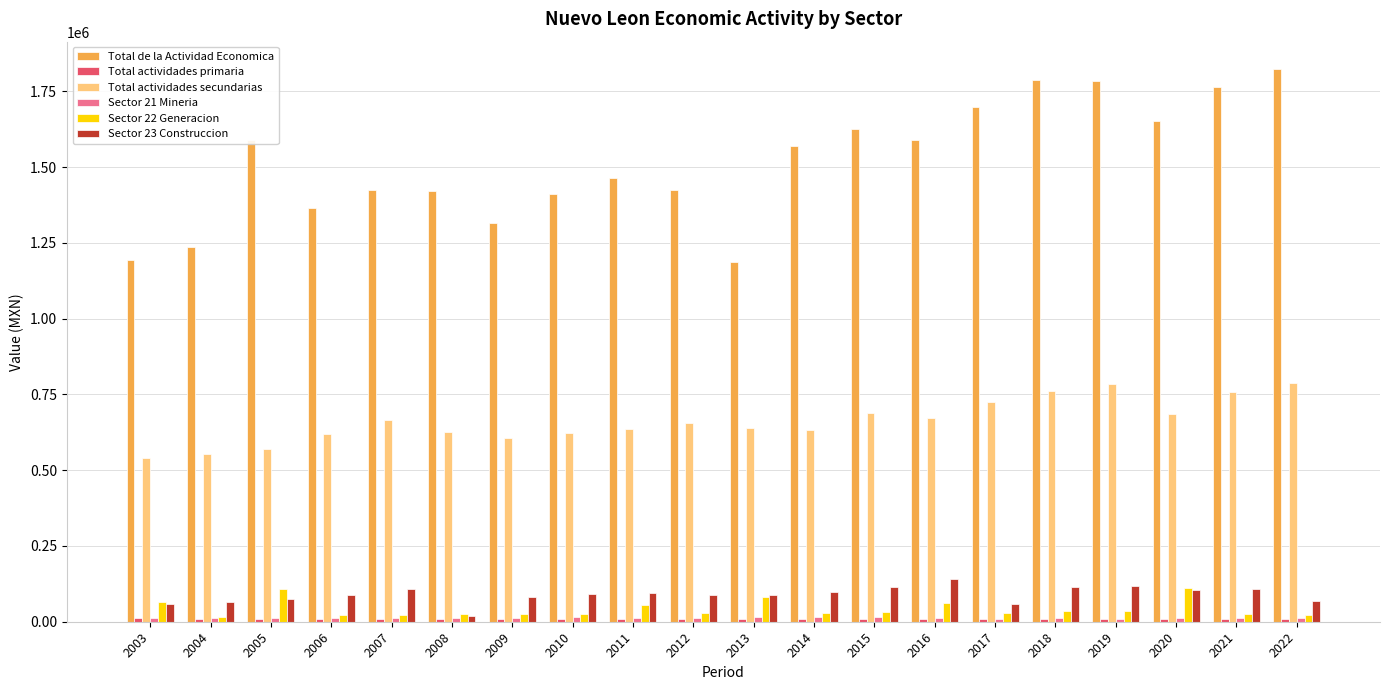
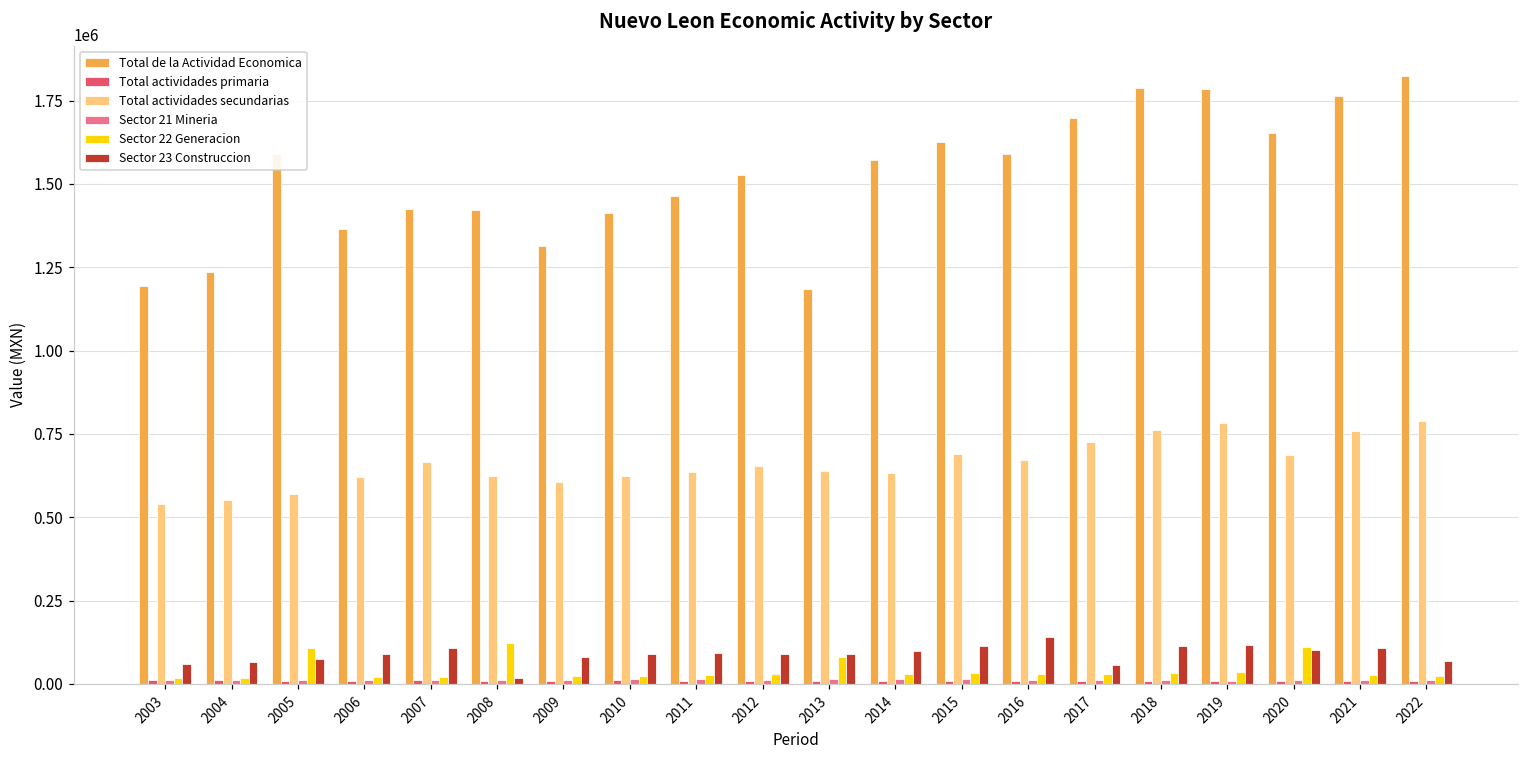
Sector 22 Generacion, 2003: 60000 -> 20000
Sector 22 Generacion, 2008: 20000 -> 120000
Sector 22 Generacion, 2011: 60000 -> 30000
Total de la Actividad Economica, 2012: 1430000 -> 1530000
Sector 22 Generacion, 2016: 60000 -> 30000
